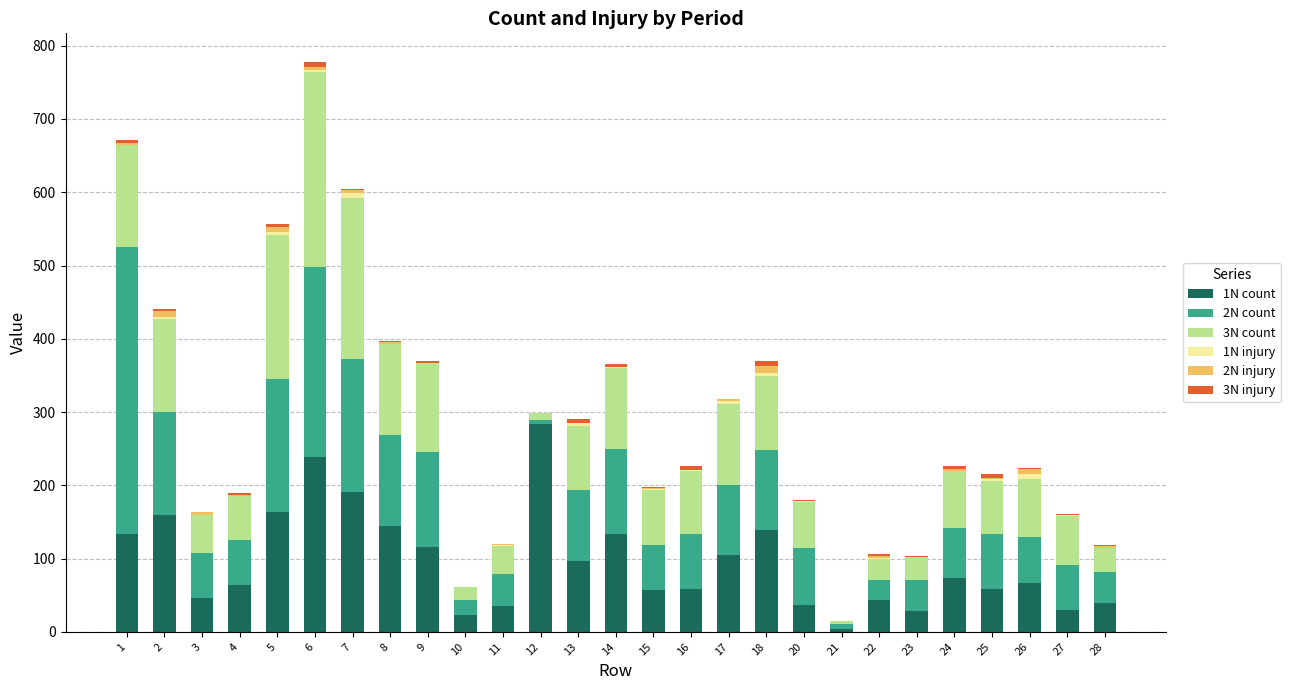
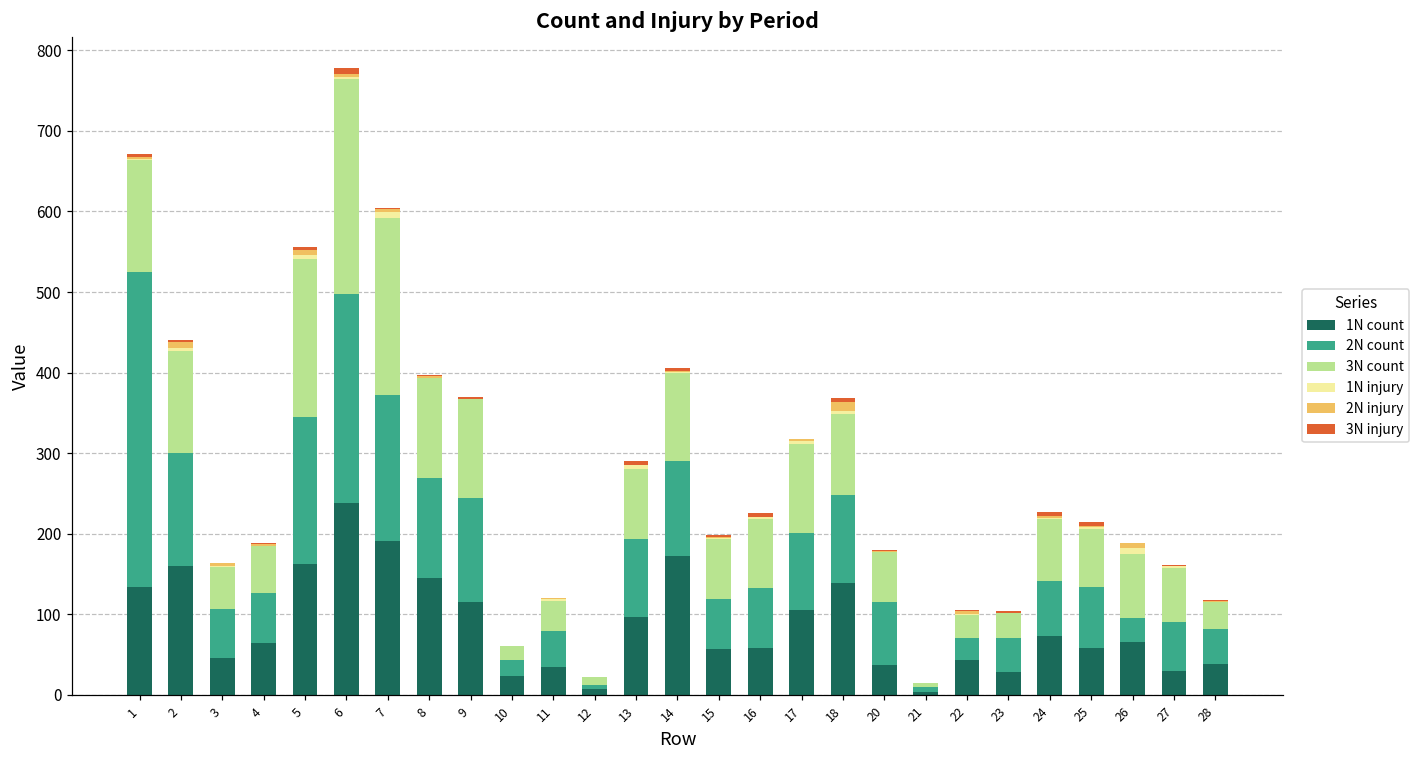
1N count, 12: 280 -> 10
1N count, 14: 130 -> 170
2N count, 26: 60 -> 30
